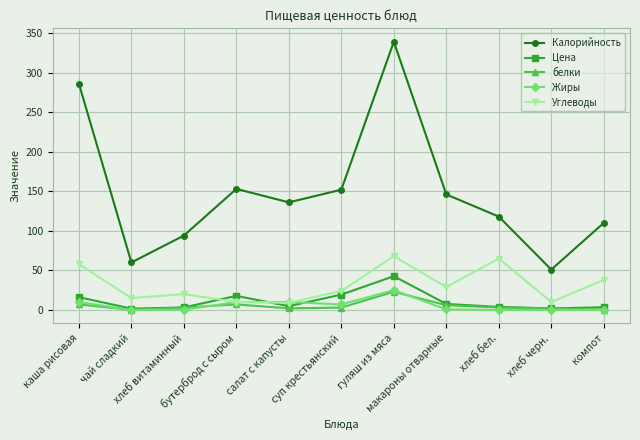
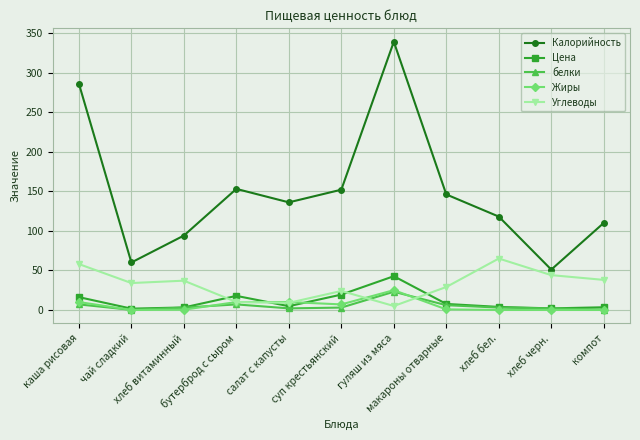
Углеводы, чай сладкий: 20 -> 30
Углеводы, хлеб витаминный: 20 -> 40
Углеводы, гуляш из мяса: 70 -> 10
Углеводы, хлеб черн.: 10 -> 40
